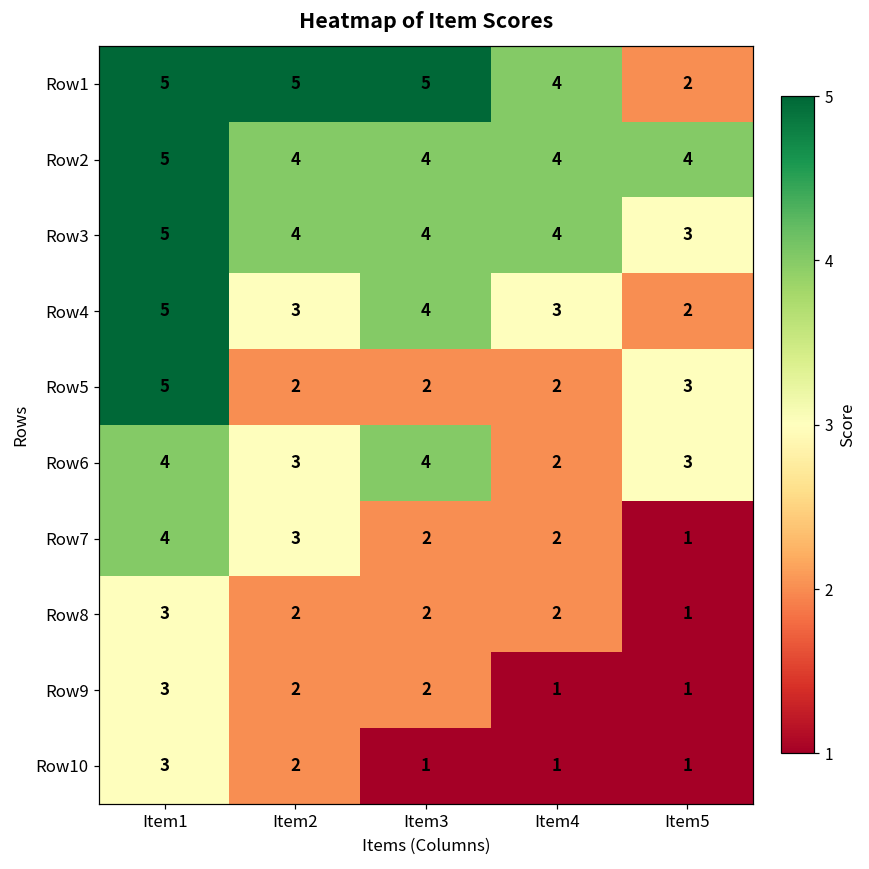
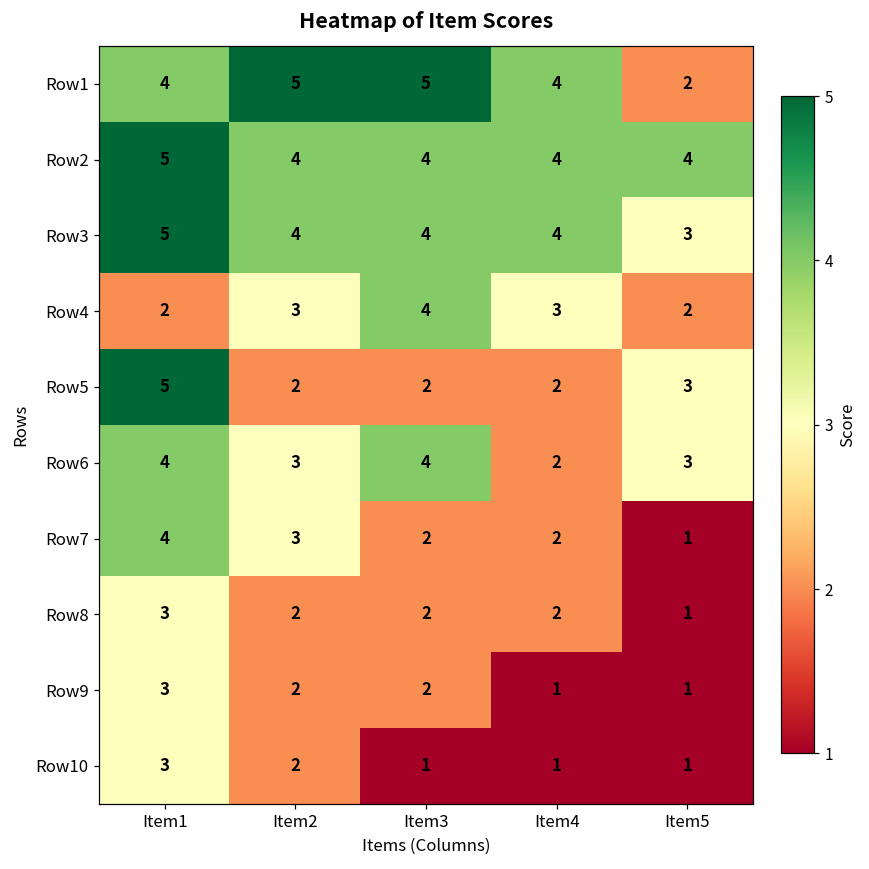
Row1, Item1: 5 -> 4
Row4, Item1: 5 -> 2
